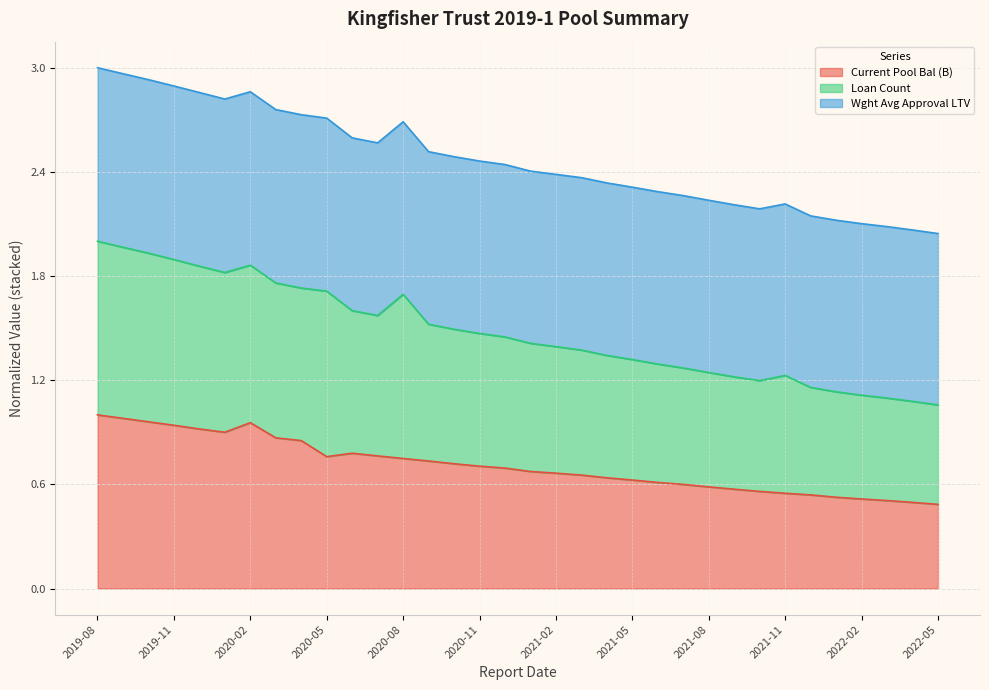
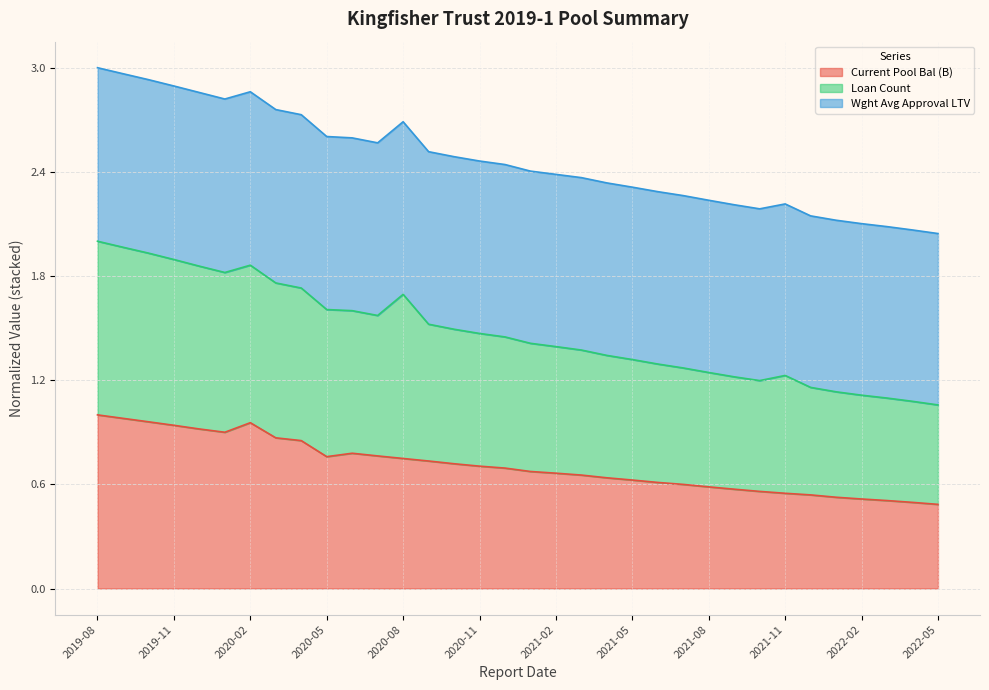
Loan Count, 2020-05: 0.95 -> 0.85
